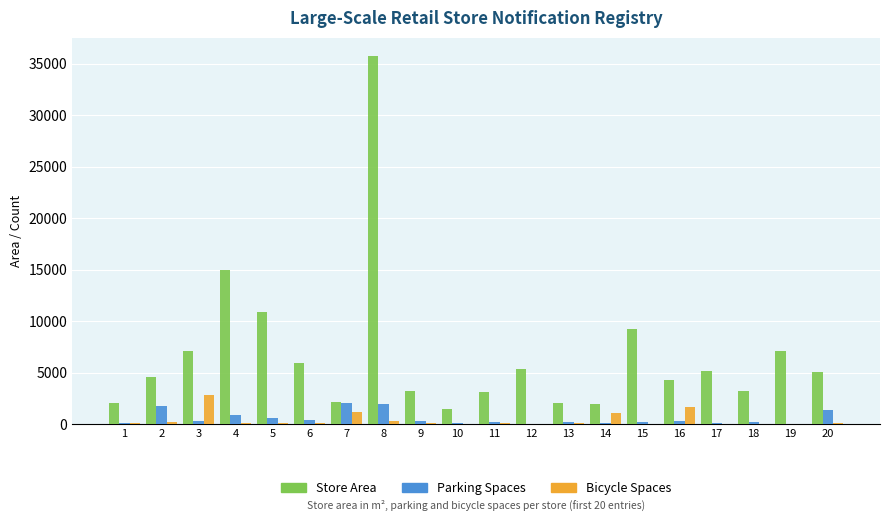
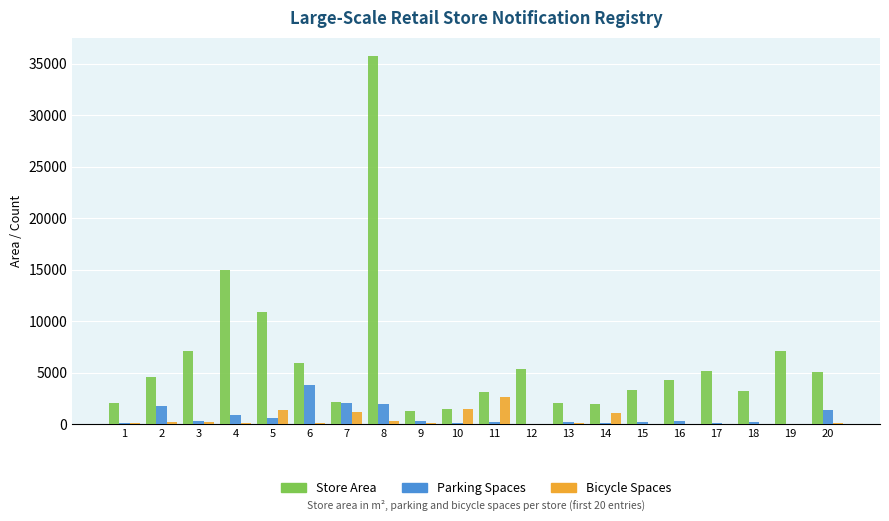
Bicycle Spaces, 3: 2800 -> 200
Bicycle Spaces, 5: 0 -> 1300
Parking Spaces, 6: 400 -> 3800
Store Area, 9: 3200 -> 1300
Bicycle Spaces, 10: 0 -> 1500
Bicycle Spaces, 11: 100 -> 2600
Store Area, 15: 9200 -> 3300
Bicycle Spaces, 16: 1600 -> 0
